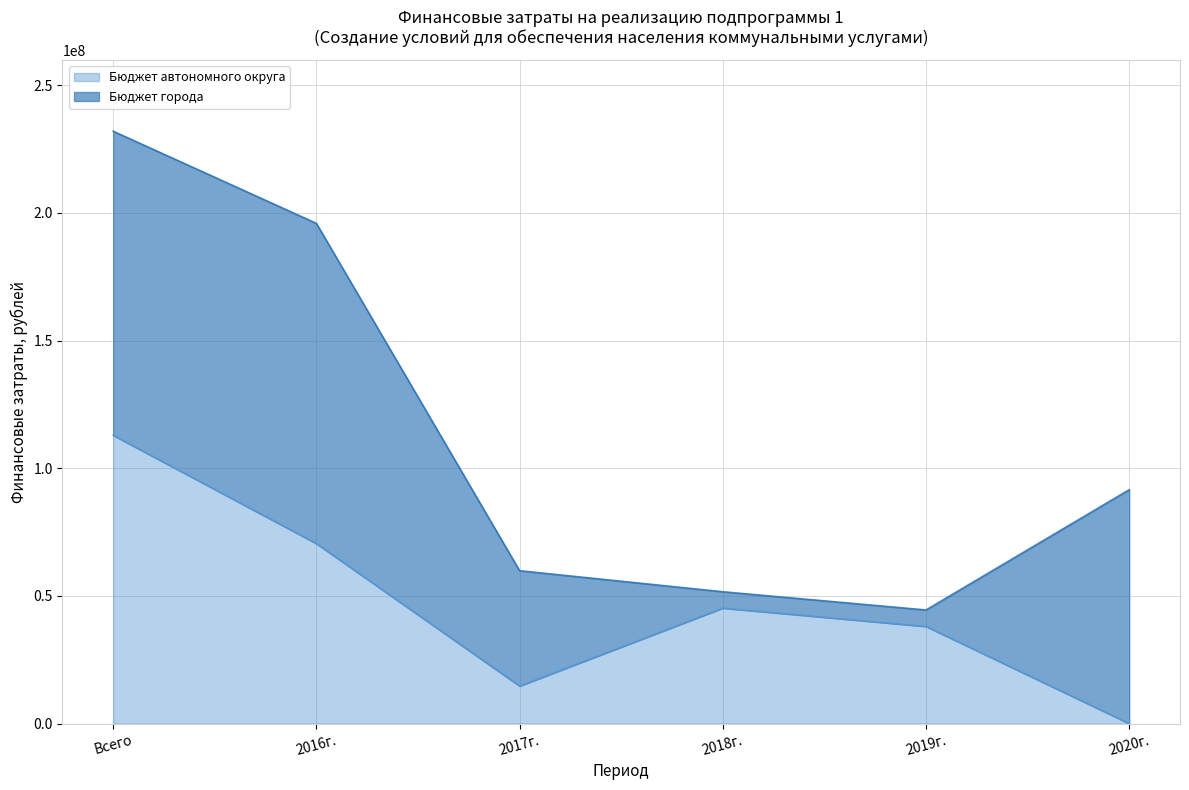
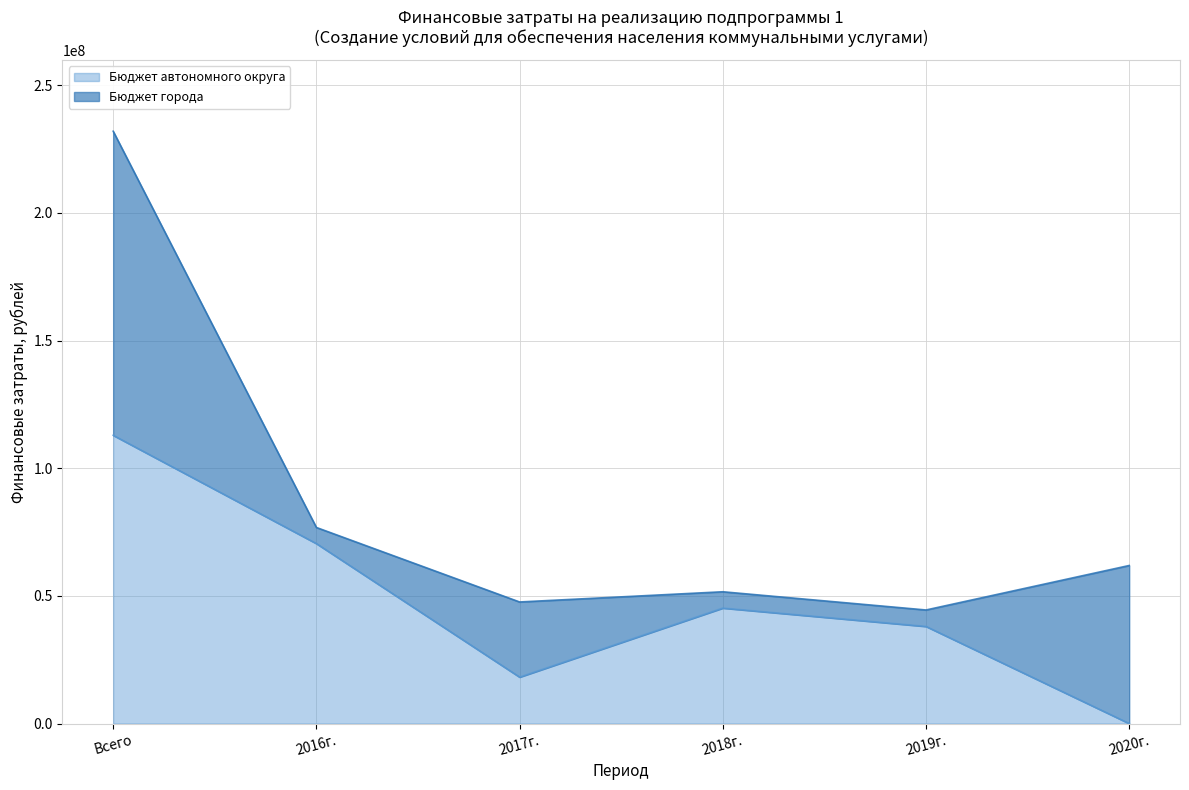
Бюджет города, 2016г.: 125000000 -> 6000000
Бюджет автономного округа, 2017г.: 15000000 -> 18000000
Бюджет города, 2017г.: 45000000 -> 29000000
Бюджет города, 2020г.: 92000000 -> 62000000
